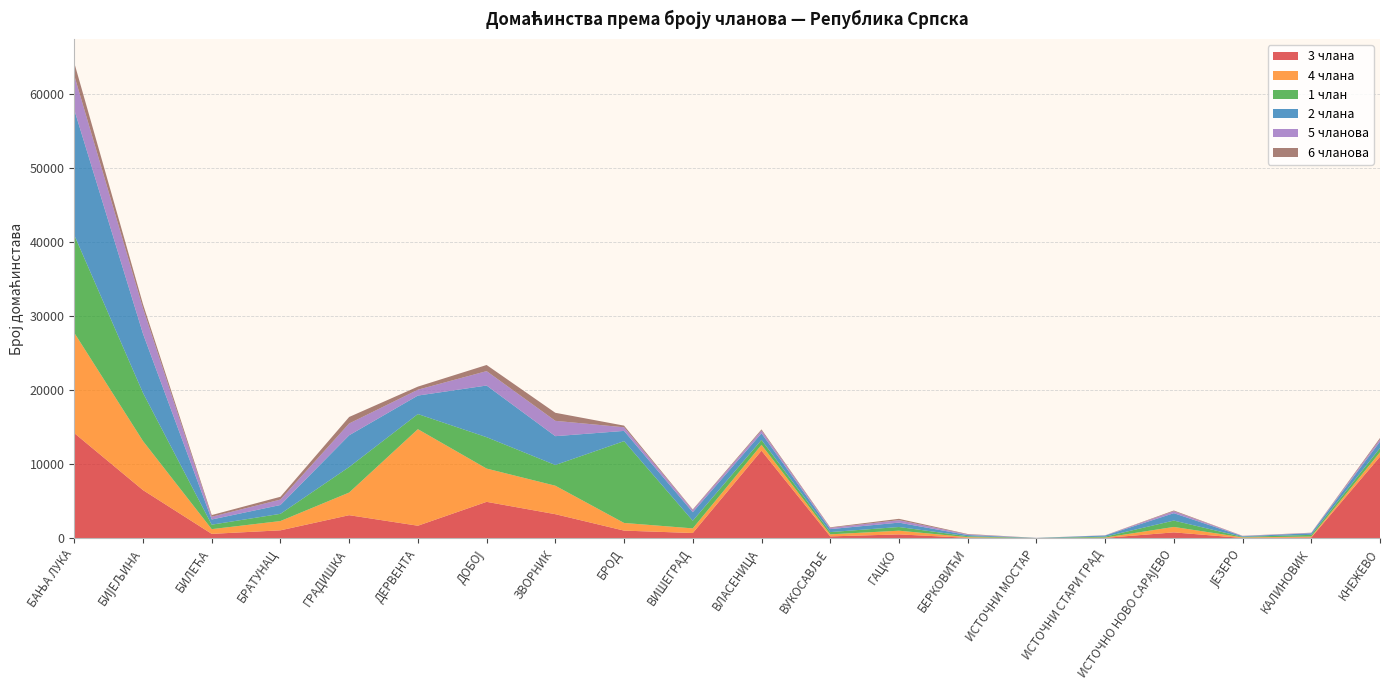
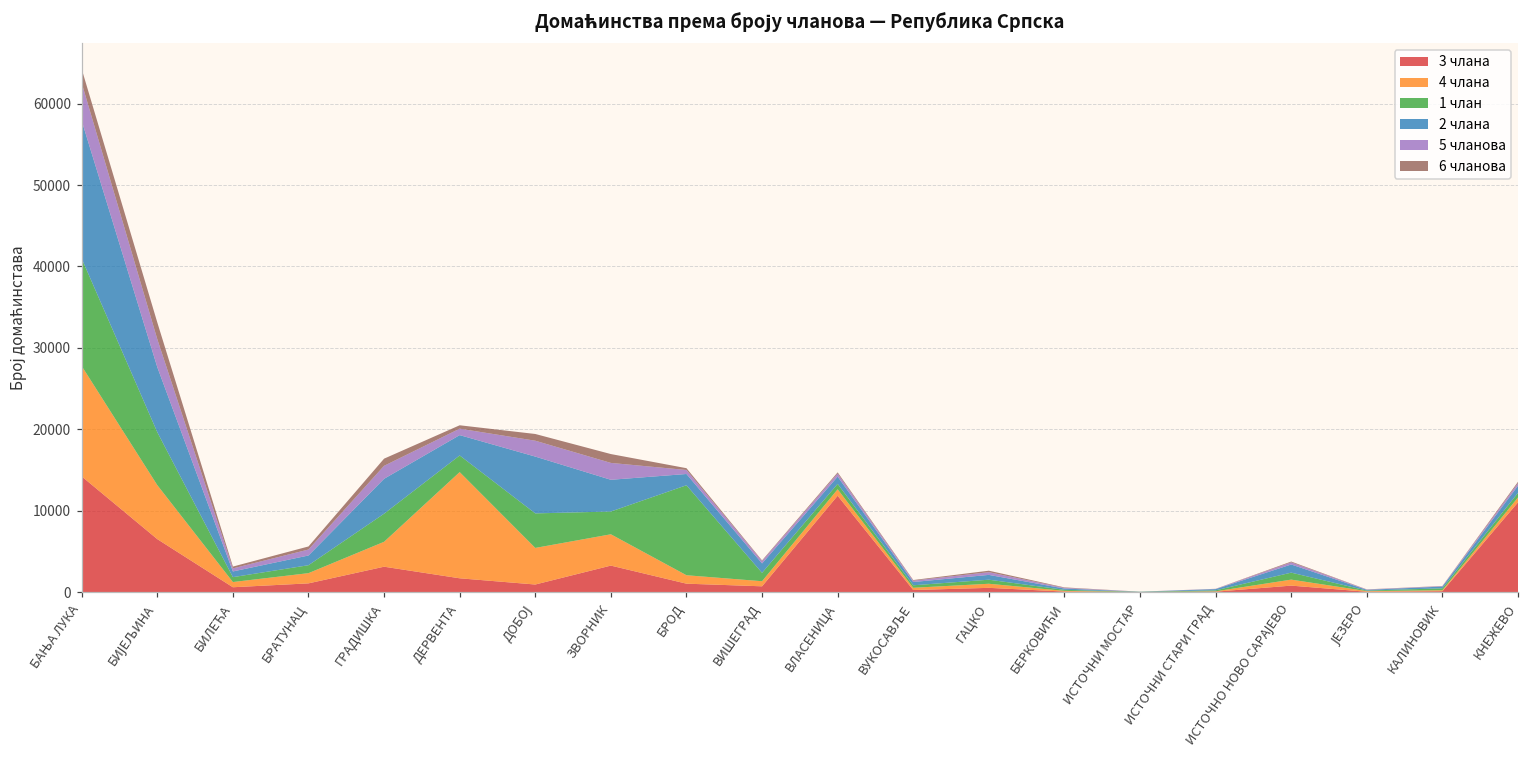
6 чланова, БИЈЕЉИНА: 1000 -> 2000
3 члана, ДОБОЈ: 5000 -> 1000
